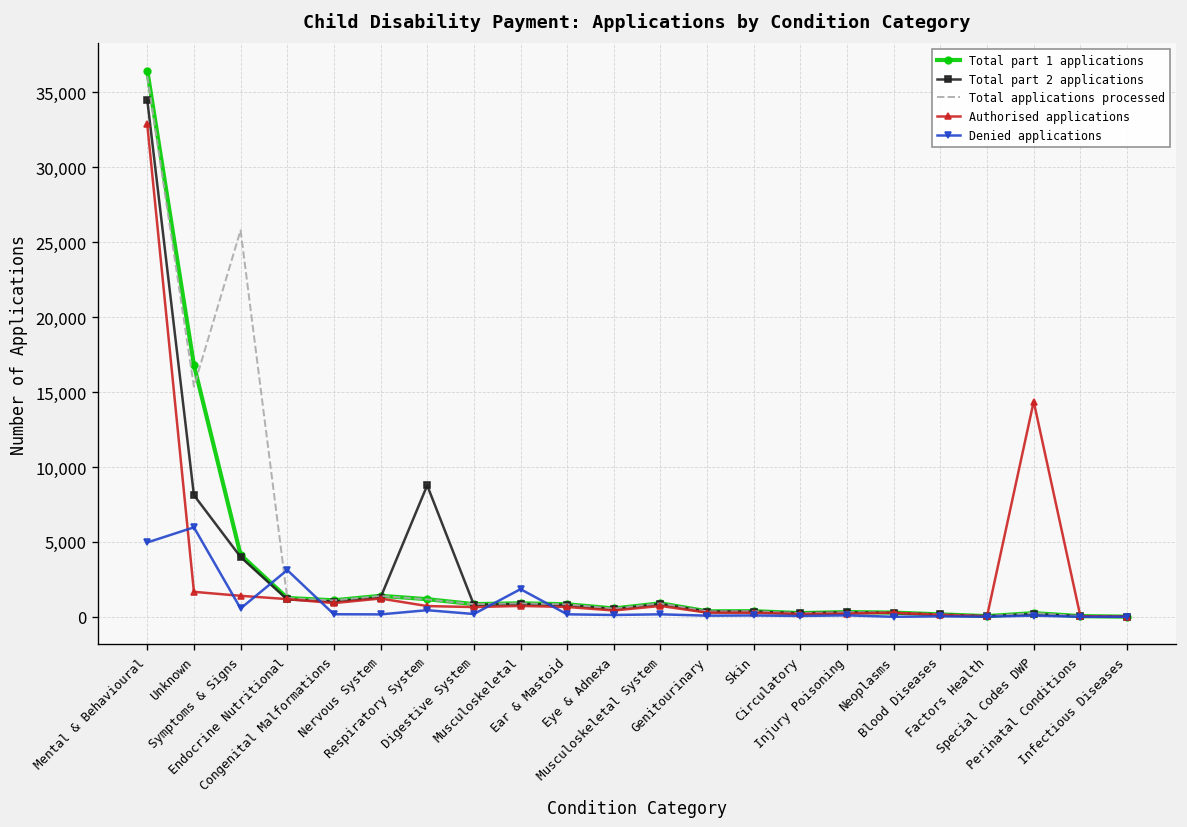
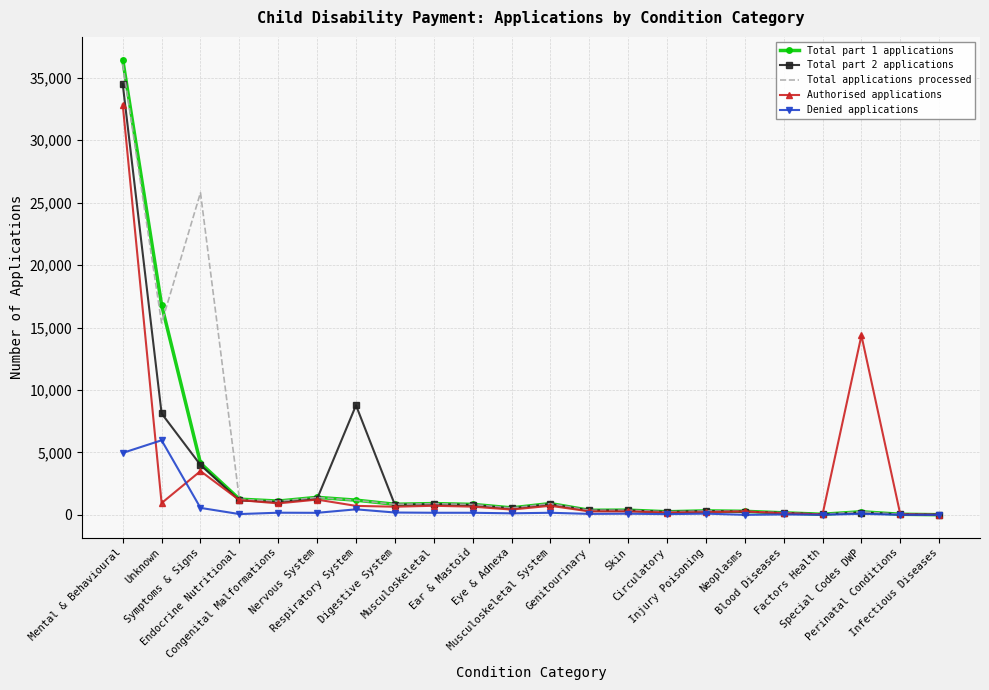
Authorised applications, Unknown: 1,700 -> 900
Authorised applications, Symptoms & Signs: 1,400 -> 3,500
Denied applications, Endocrine Nutritional: 3,100 -> 100
Denied applications, Musculoskeletal: 1,800 -> 200
